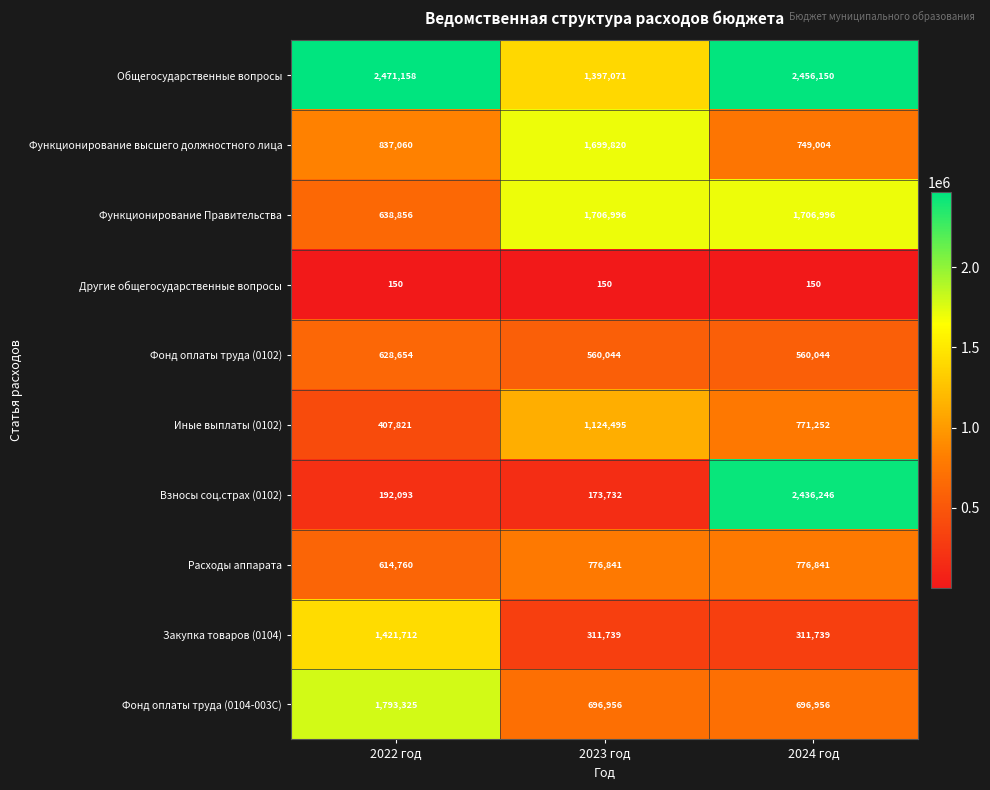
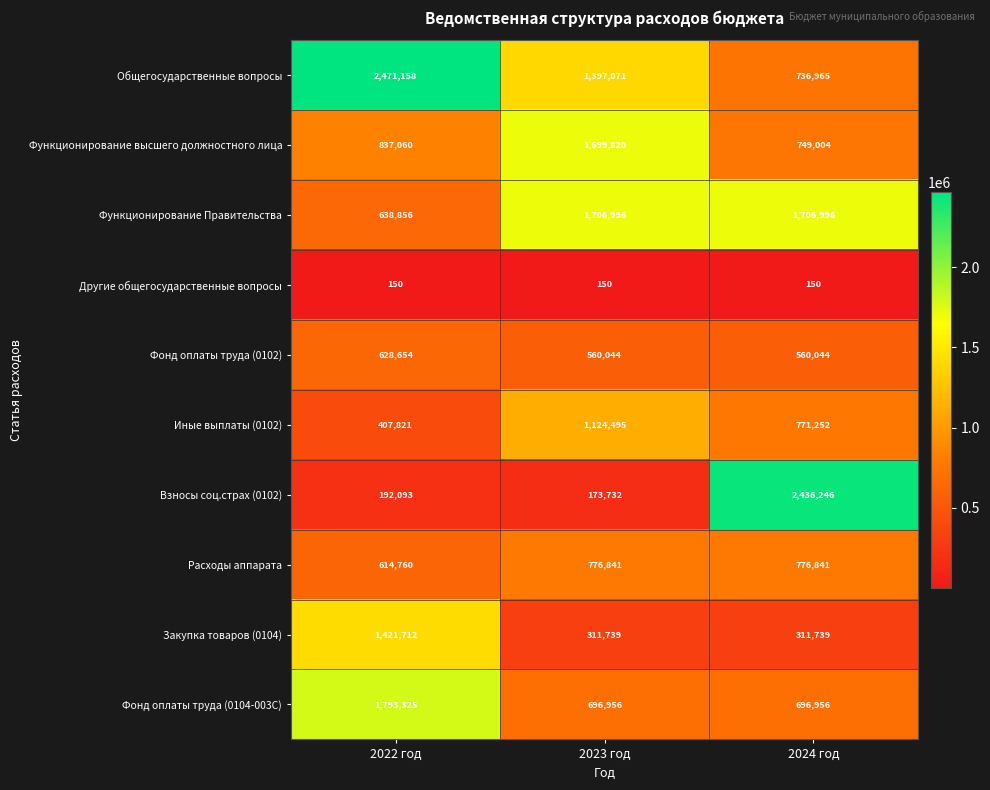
Общегосударственные вопросы, 2024 год: 2,456,150 -> 736,965
